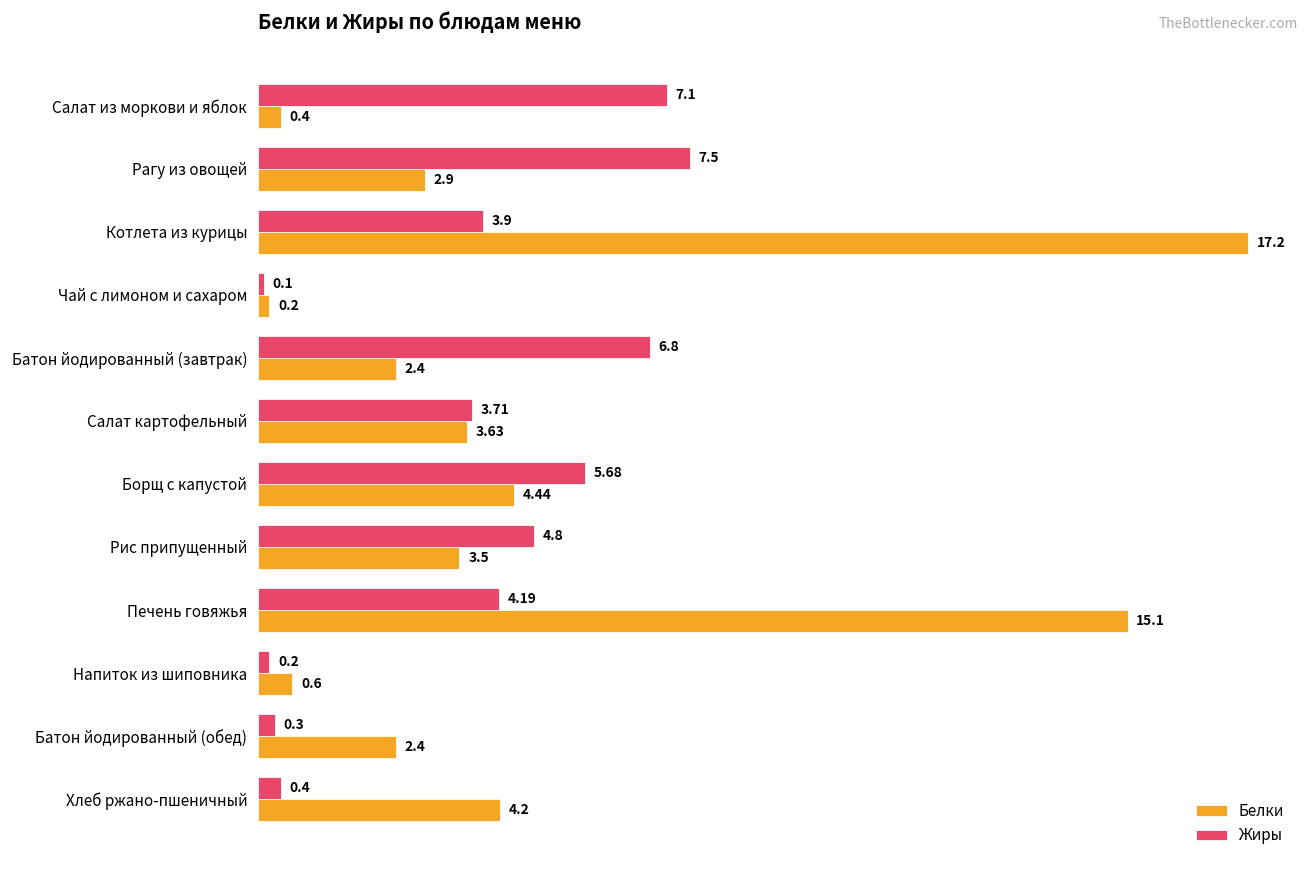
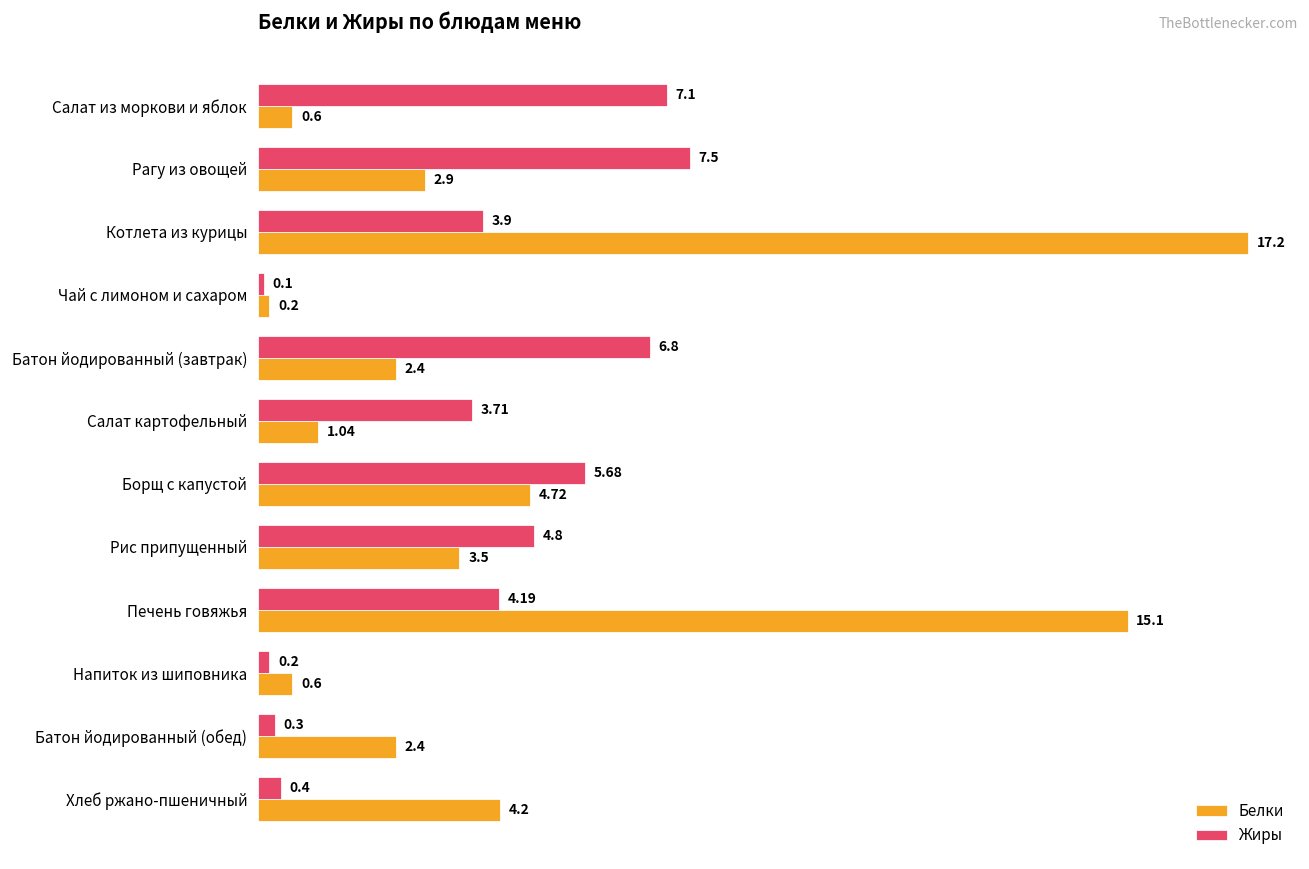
Белки, Салат из моркови и яблок: 0.4 -> 0.6
Белки, Салат картофельный: 3.63 -> 1.04
Белки, Борщ с капустой: 4.44 -> 4.72
